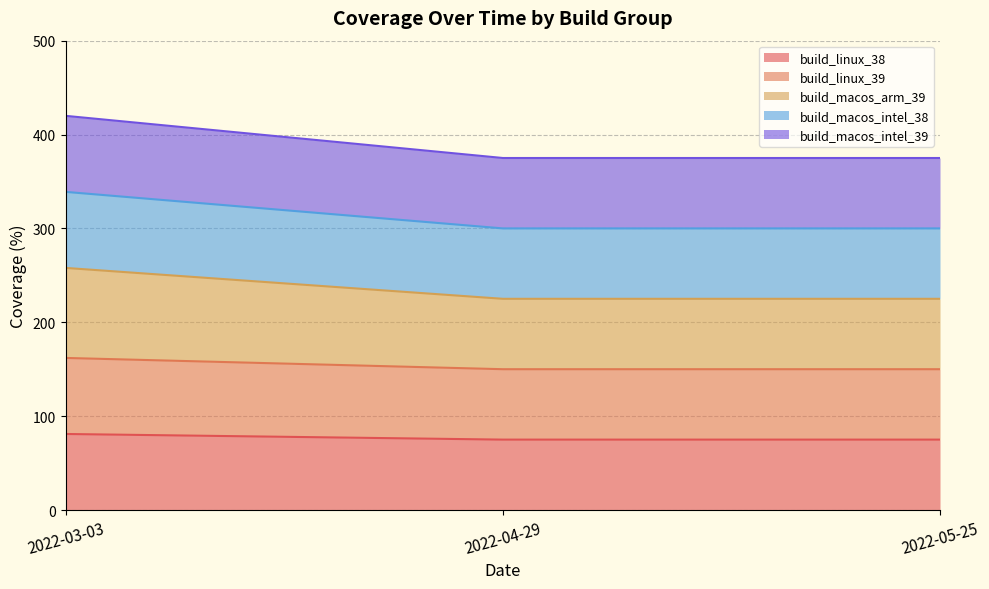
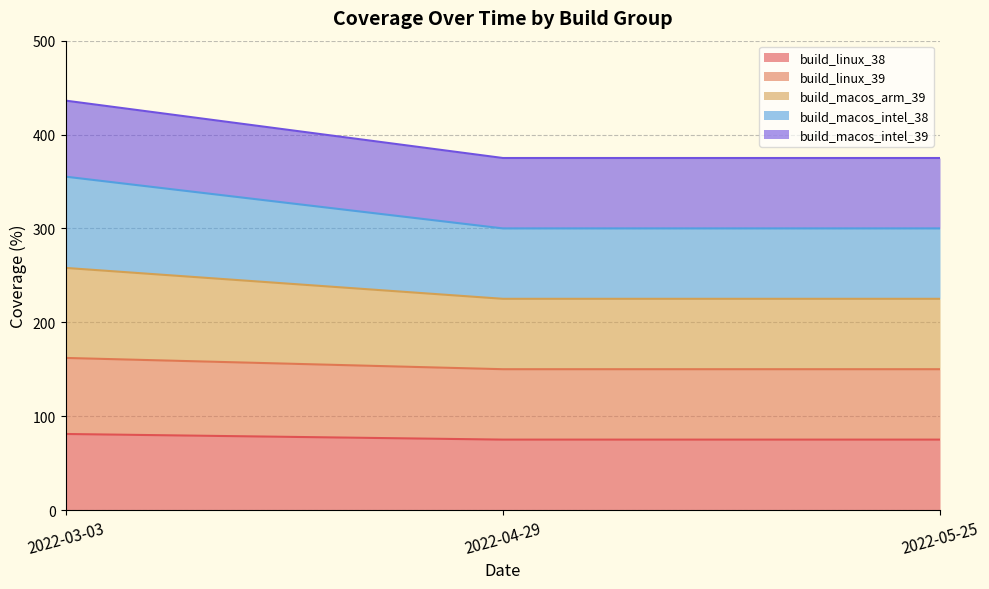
build_macos_intel_38, 2022-03-03: 80 -> 100
